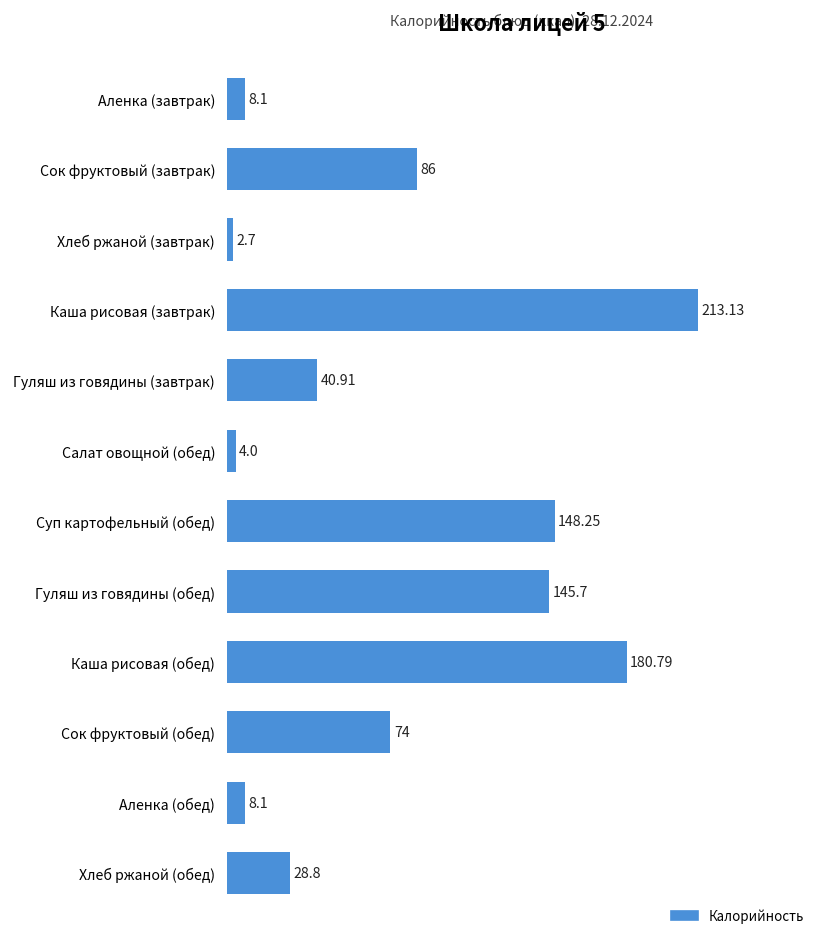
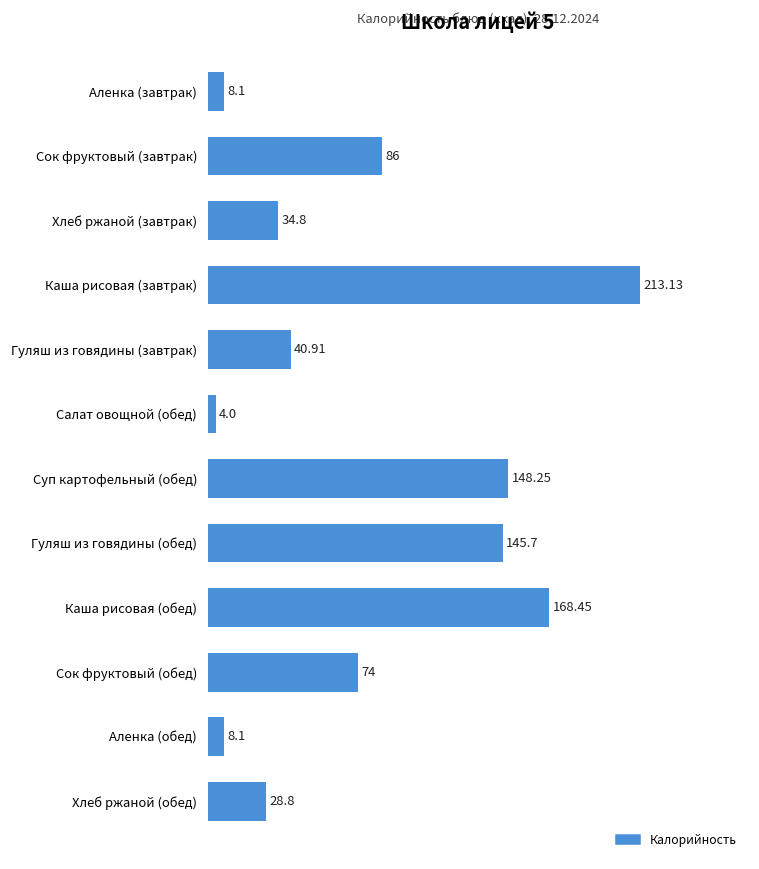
Хлеб ржаной (завтрак): 2.7 -> 34.8
Каша рисовая (обед): 180.79 -> 168.45
